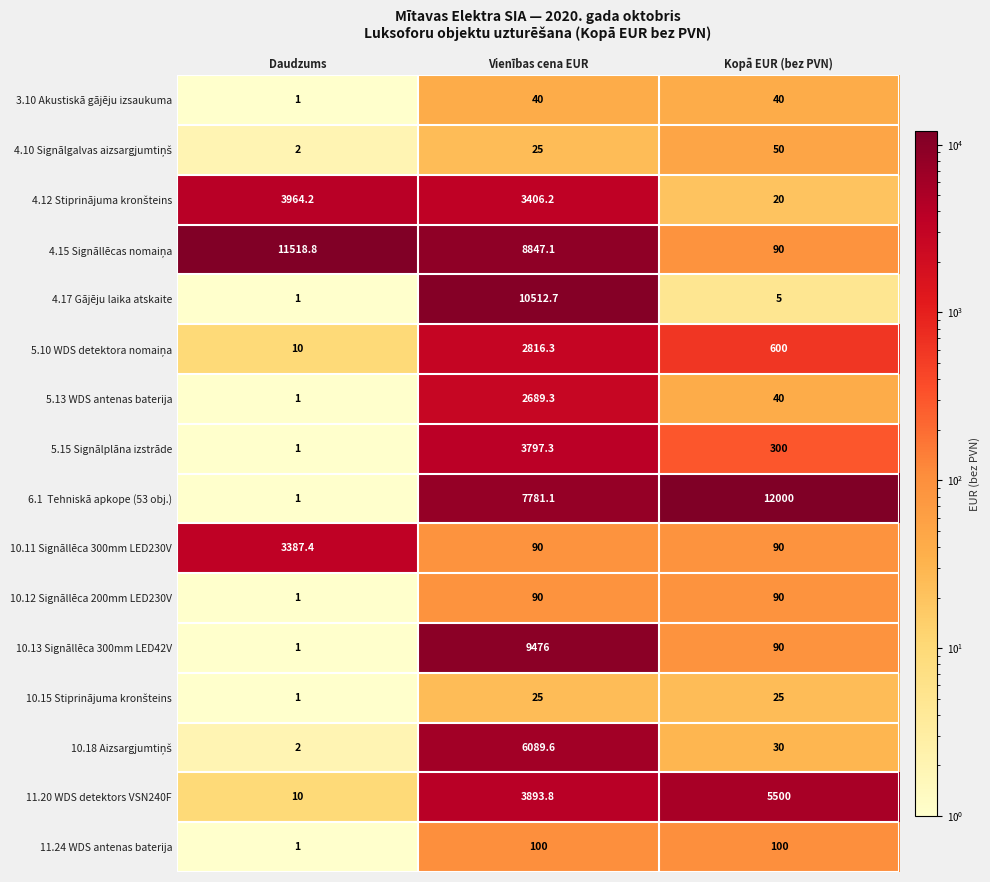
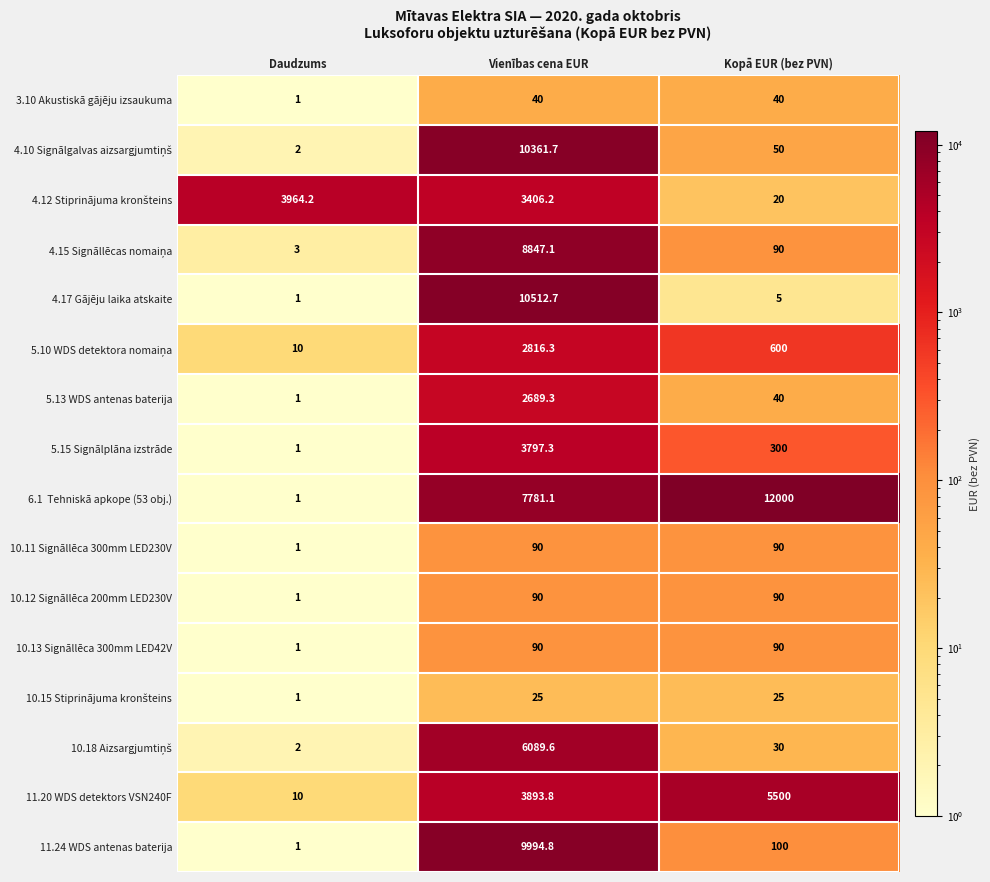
4.10 Signālgalvas aizsargjumtiņš, Vienības cena EUR: 25 -> 10361.7
4.15 Signāllēcas nomaiņa, Daudzums: 11518.8 -> 3
10.11 Signāllēca 300mm LED230V, Daudzums: 3387.4 -> 1
10.13 Signāllēca 300mm LED42V, Vienības cena EUR: 9476 -> 90
11.24 WDS antenas baterija, Vienības cena EUR: 100 -> 9994.8
